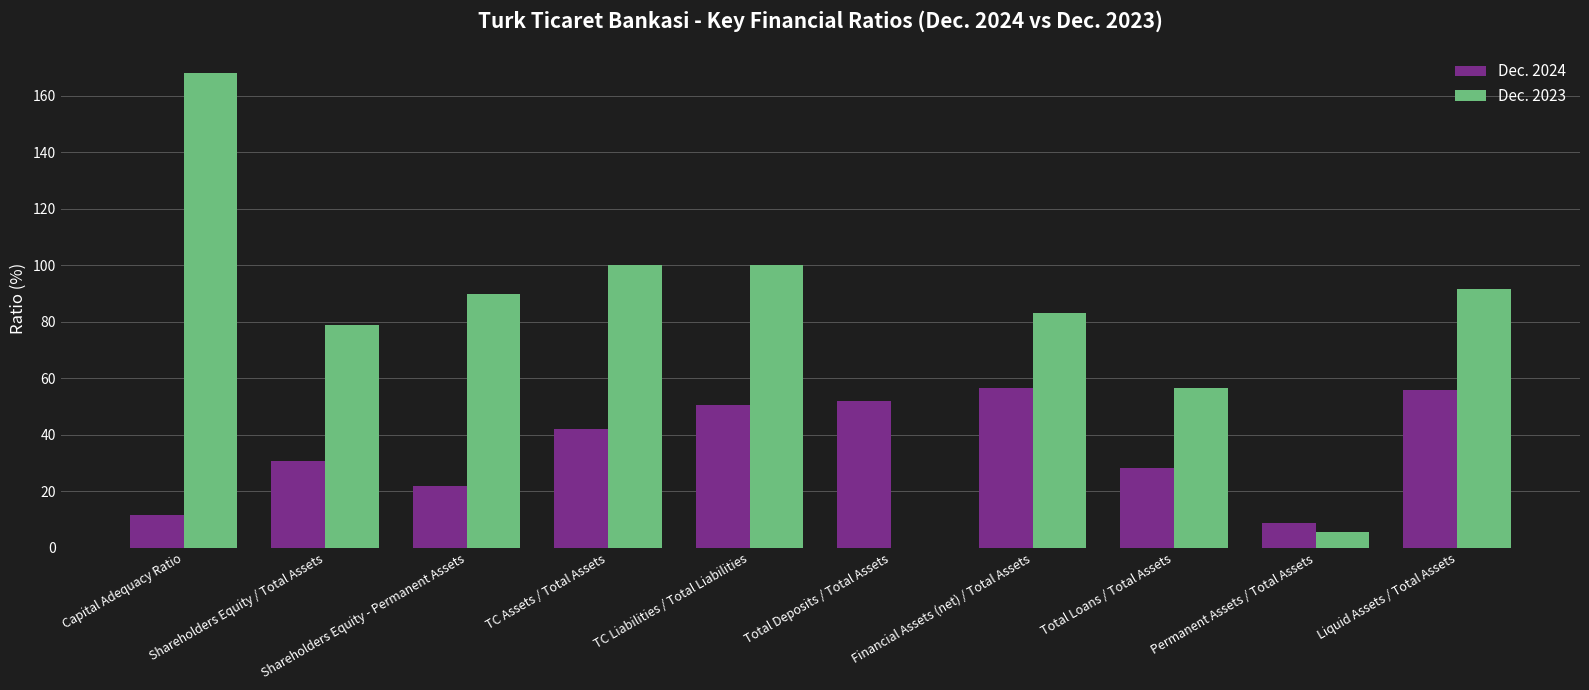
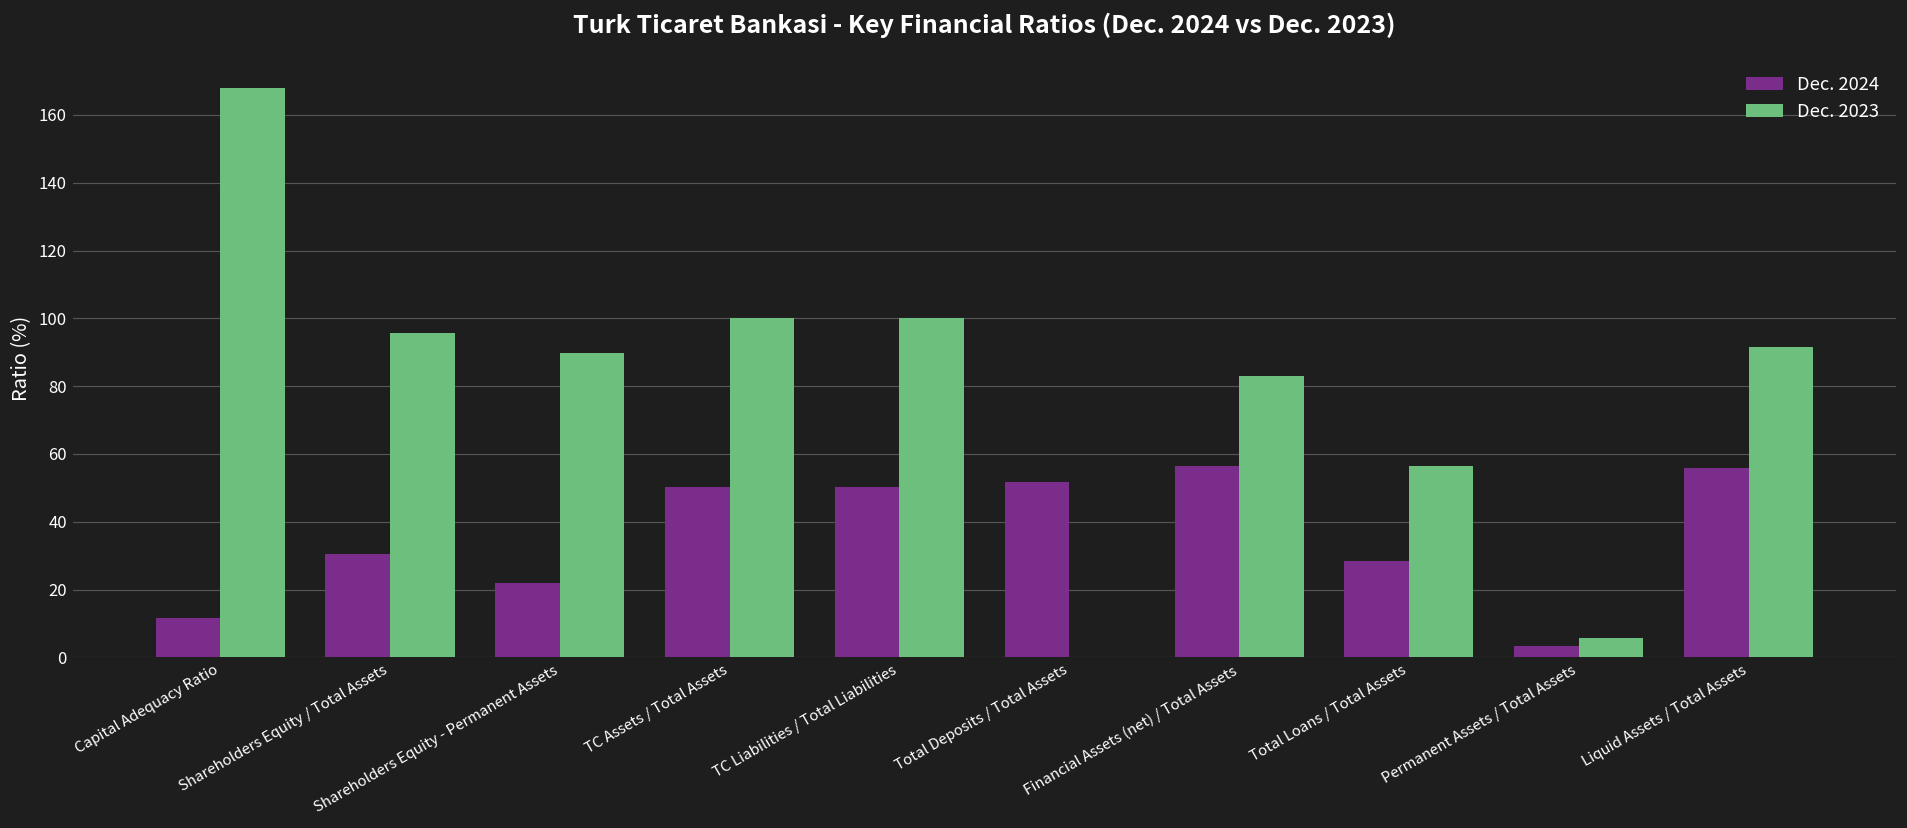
Dec. 2023, Shareholders Equity / Total Assets: 79 -> 96
Dec. 2024, TC Assets / Total Assets: 42 -> 50
Dec. 2024, Permanent Assets / Total Assets: 9 -> 3
